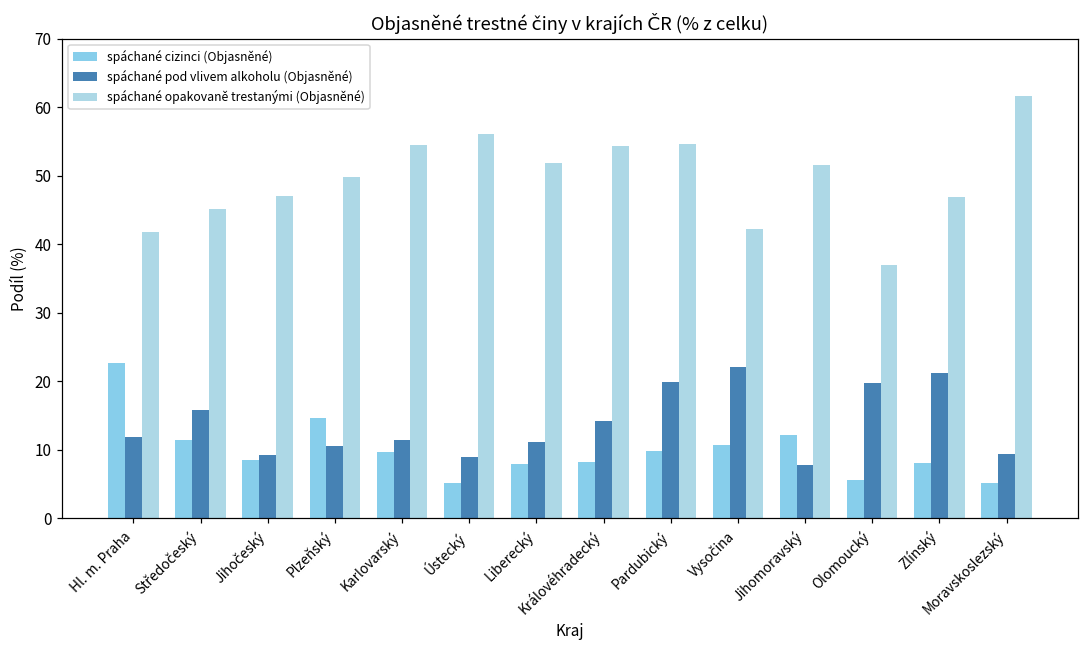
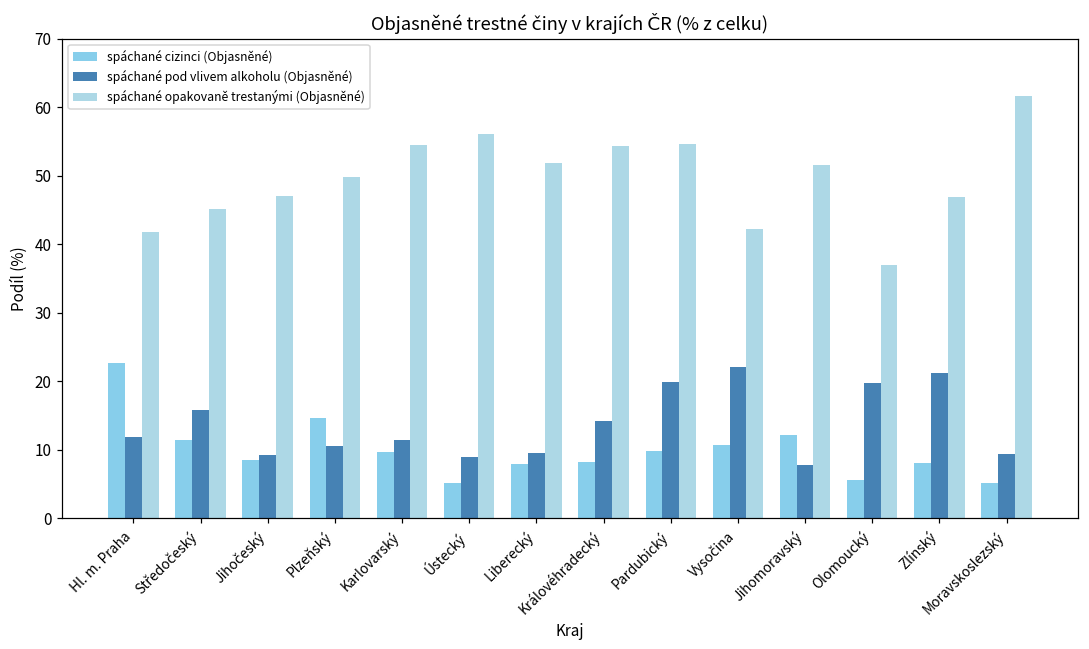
spáchané pod vlivem alkoholu (Objasněné), Liberecký: 11 -> 10
